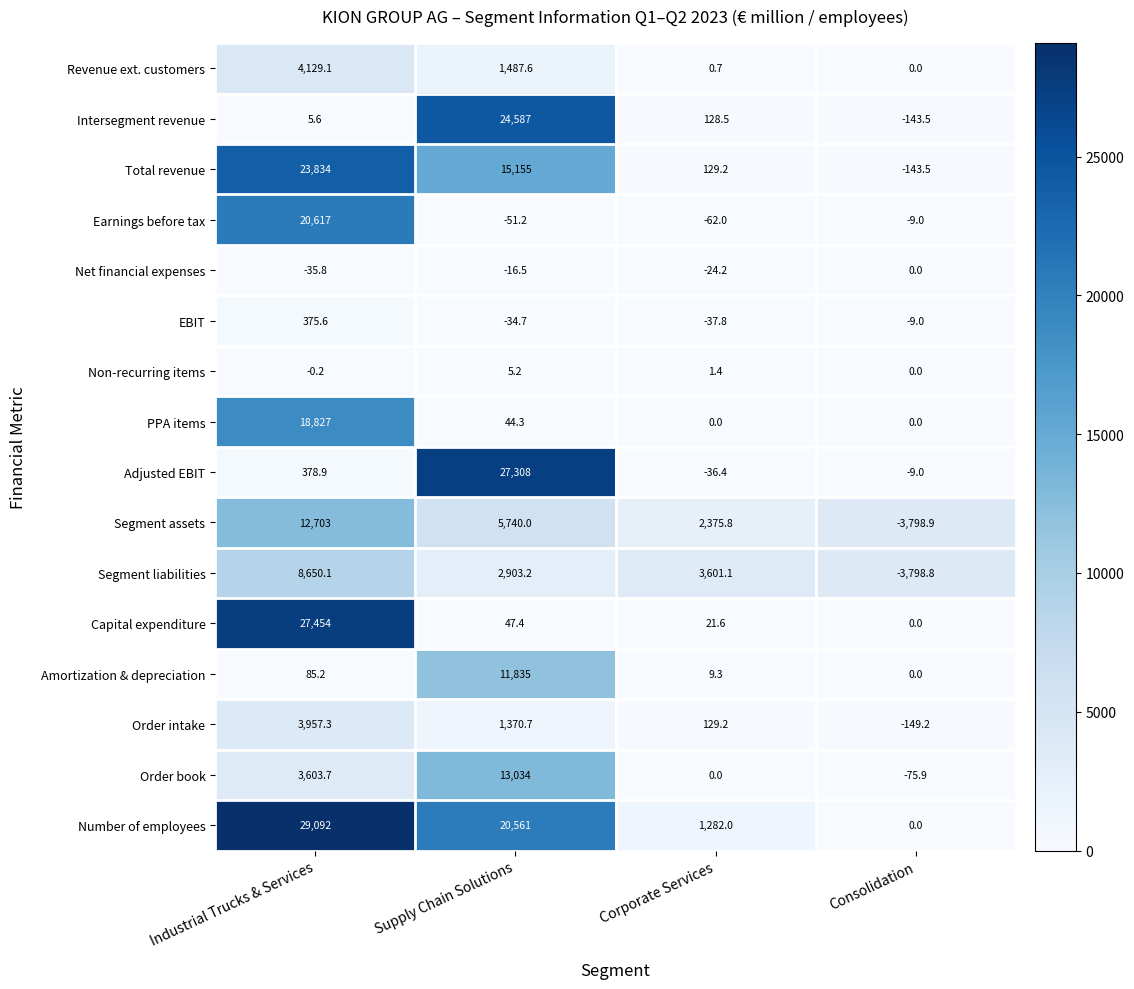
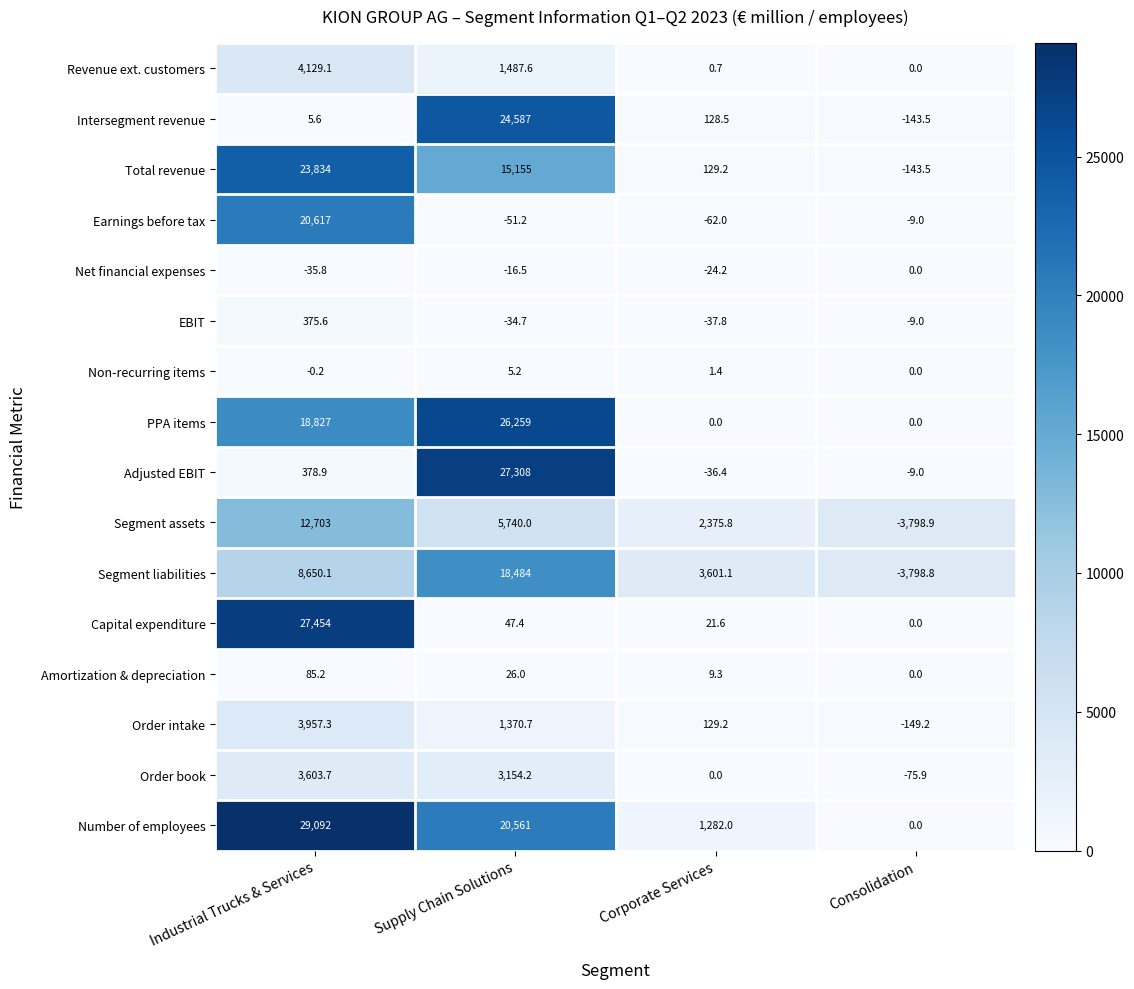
PPA items, Supply Chain Solutions: 44.3 -> 26,259
Segment liabilities, Supply Chain Solutions: 2,903.2 -> 18,484
Amortization & depreciation, Supply Chain Solutions: 11,835 -> 26.0
Order book, Supply Chain Solutions: 13,034 -> 3,154.2
